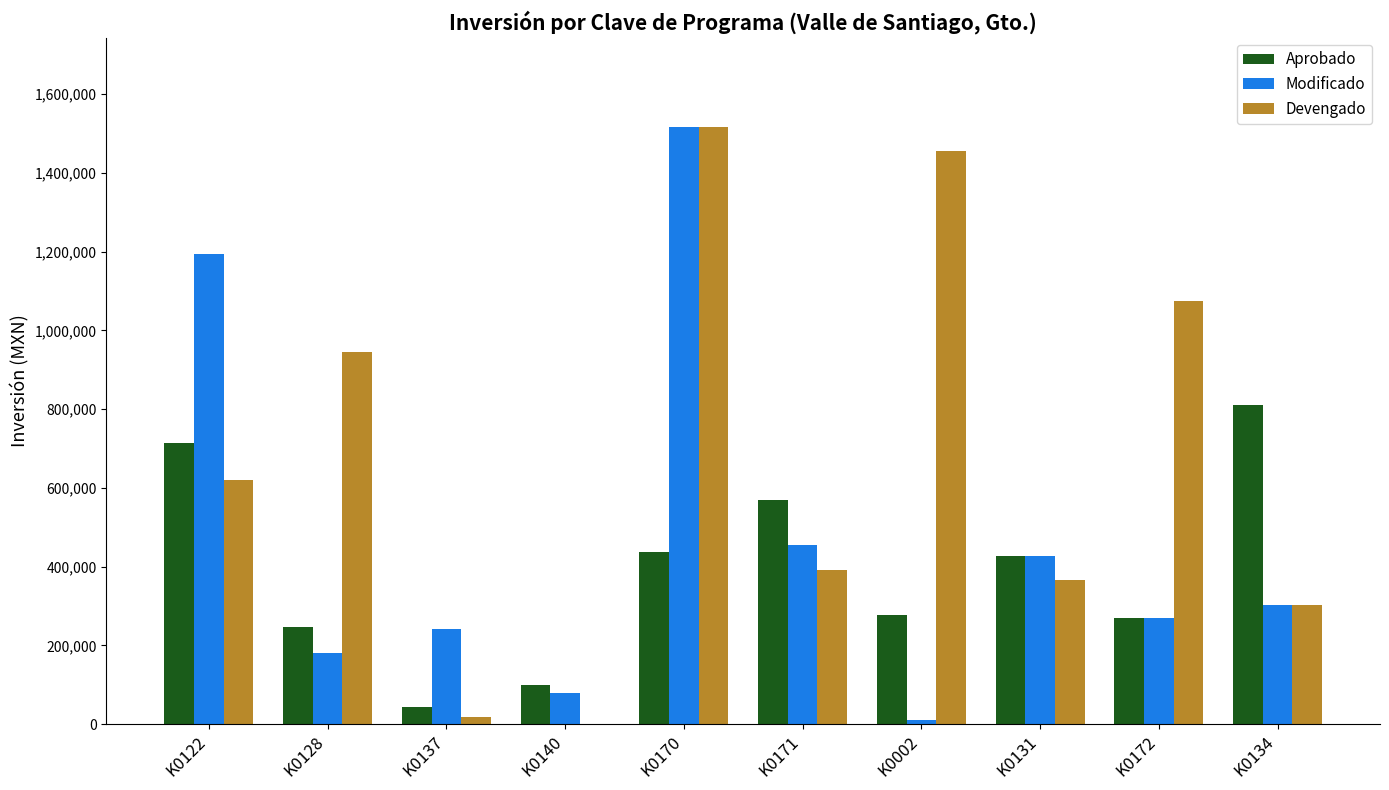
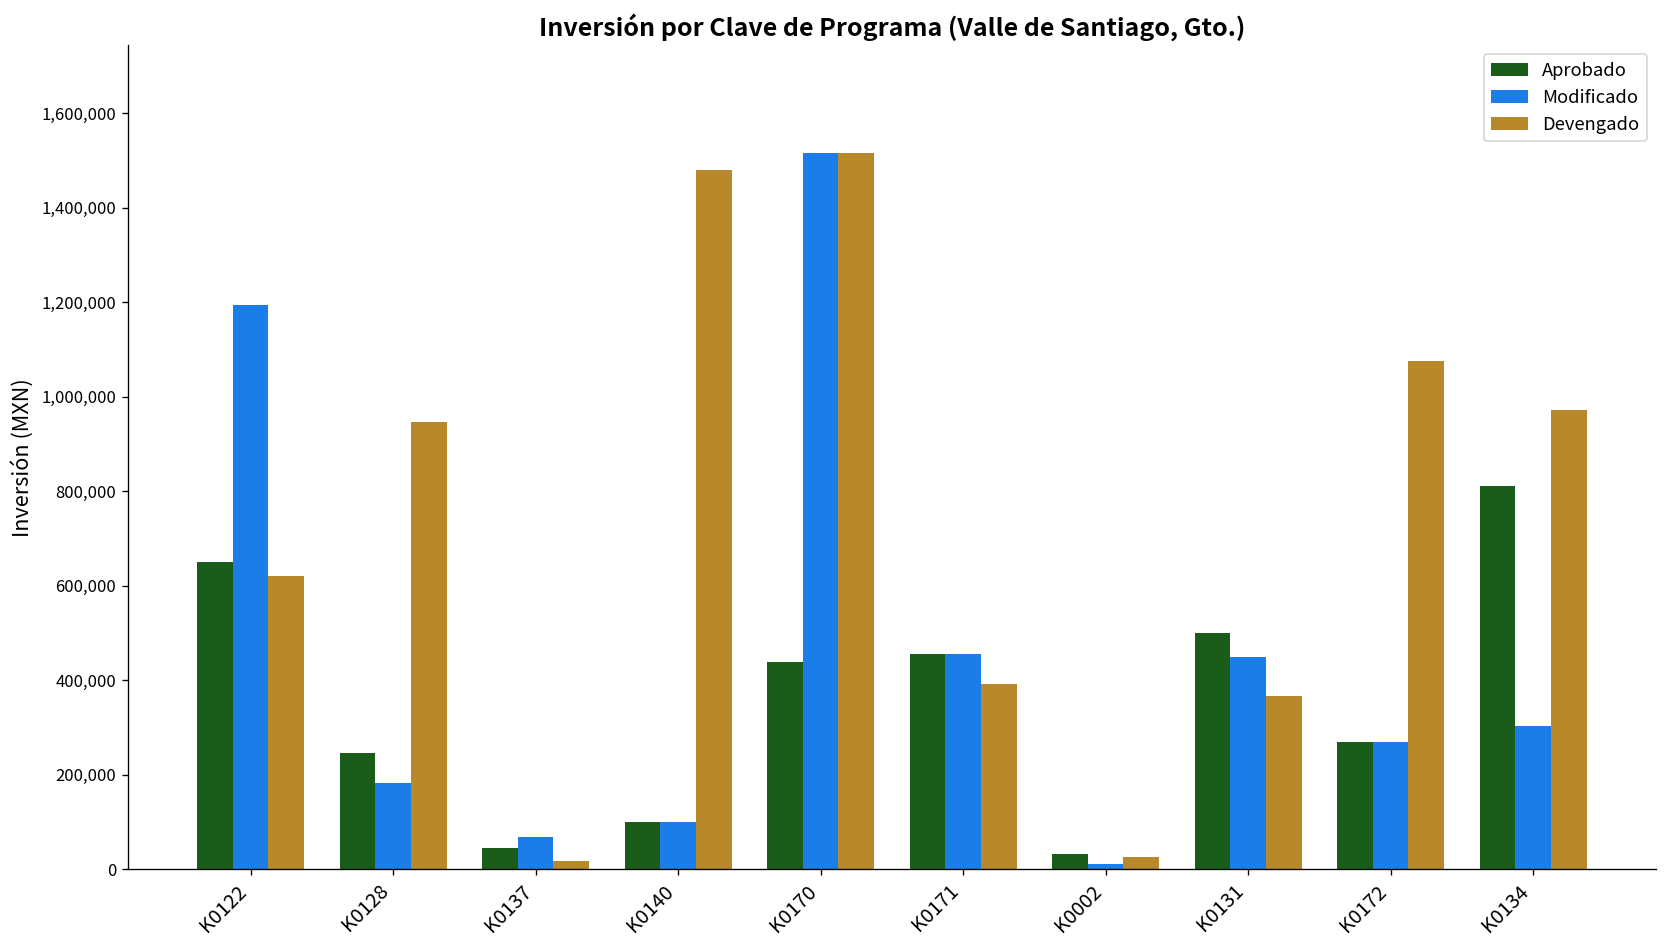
Aprobado, K0122: 720,000 -> 650,000
Modificado, K0137: 240,000 -> 70,000
Modificado, K0140: 80,000 -> 100,000
Devengado, K0140: 0 -> 1,480,000
Aprobado, K0171: 570,000 -> 460,000
Aprobado, K0002: 280,000 -> 30,000
Devengado, K0002: 1,460,000 -> 30,000
Aprobado, K0131: 430,000 -> 500,000
Modificado, K0131: 430,000 -> 450,000
Devengado, K0134: 300,000 -> 970,000
